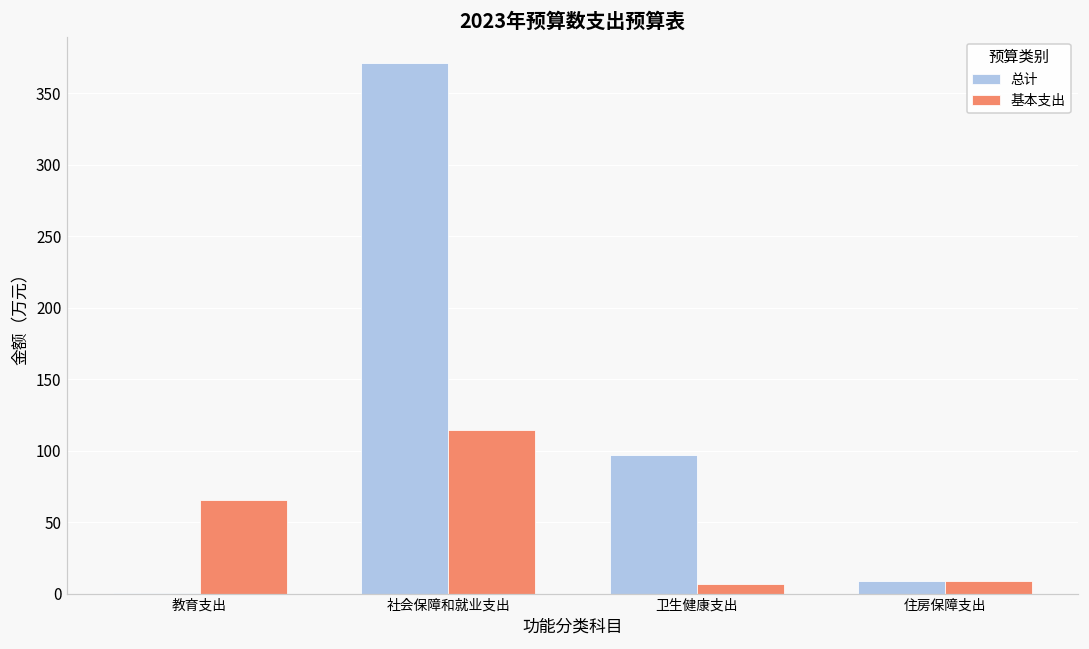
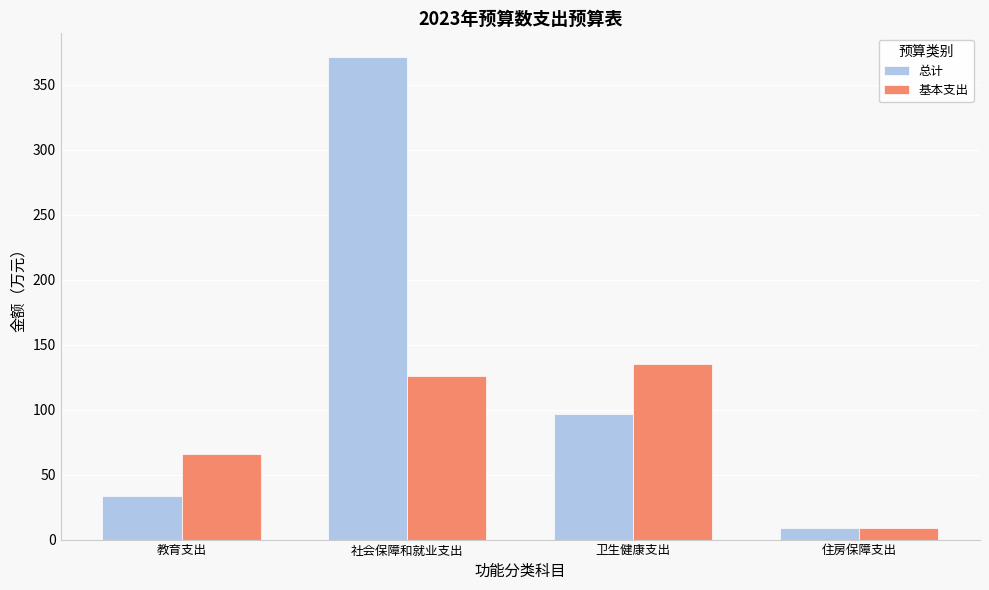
总计, 教育支出: 1 -> 34
基本支出, 社会保障和就业支出: 114 -> 126
基本支出, 卫生健康支出: 6 -> 135
